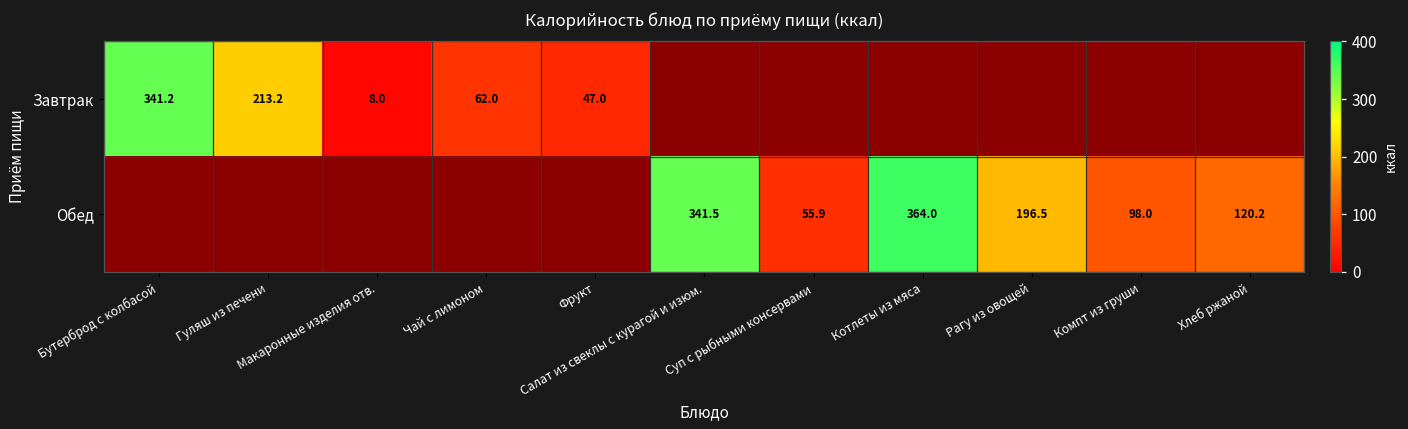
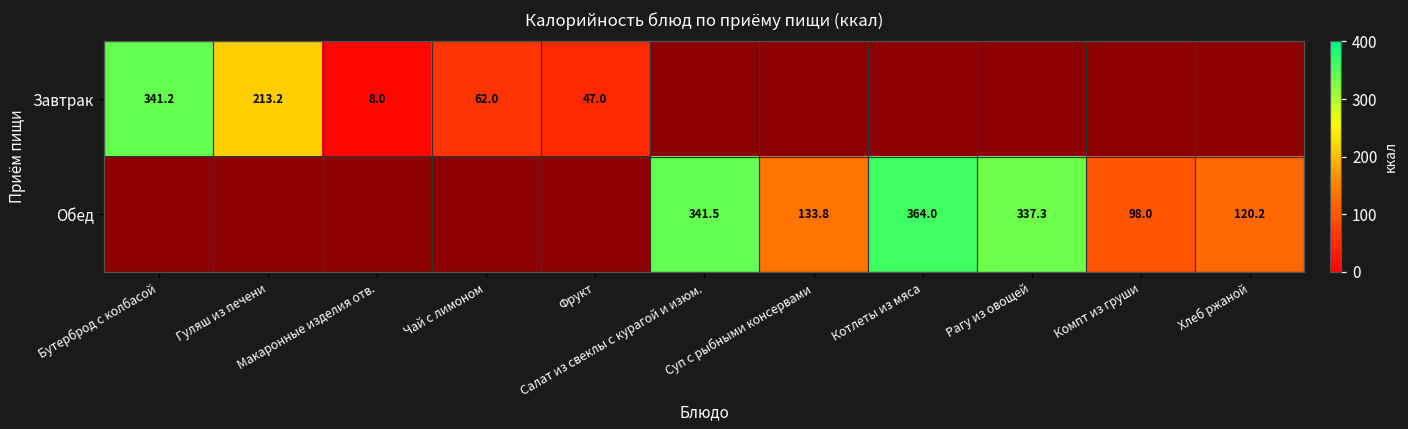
Обед, Суп с рыбными консервами: 55.9 -> 133.8
Обед, Рагу из овощей: 196.5 -> 337.3
